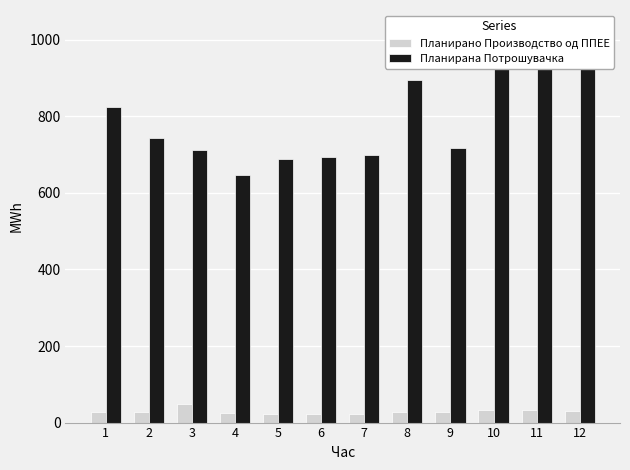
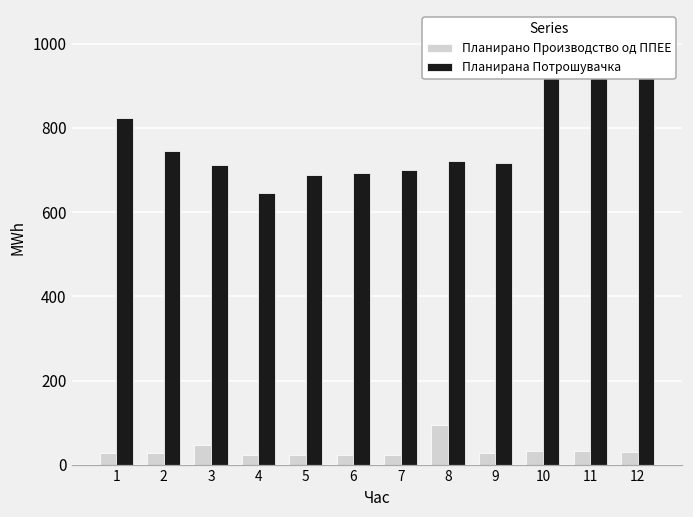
Планирано Производство од ППЕЕ, 8: 30 -> 90
Планирана Потрошувачка, 8: 900 -> 720
